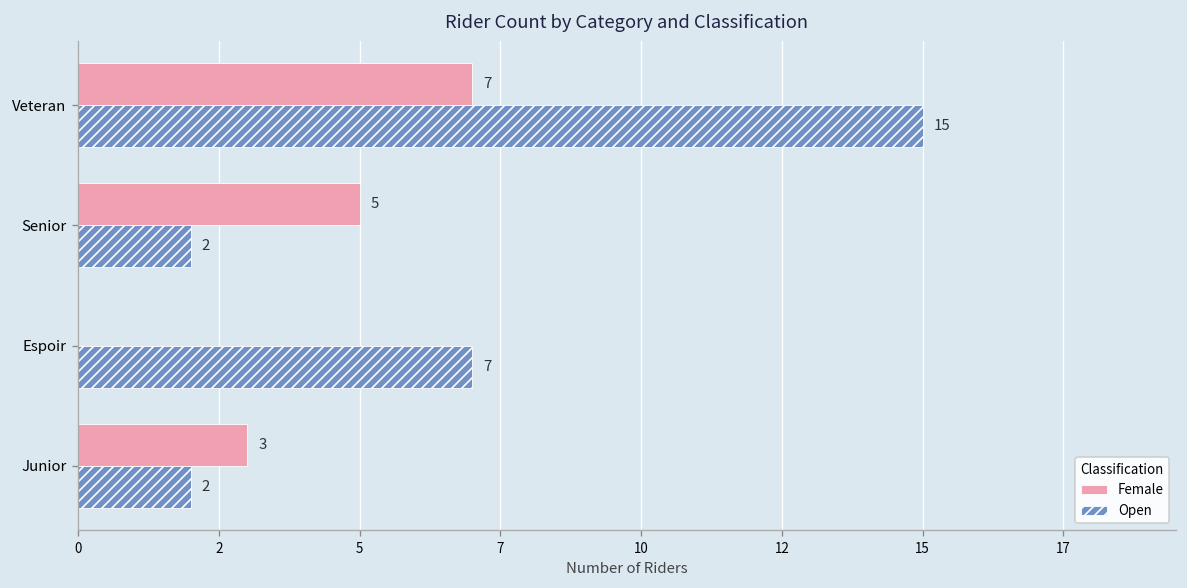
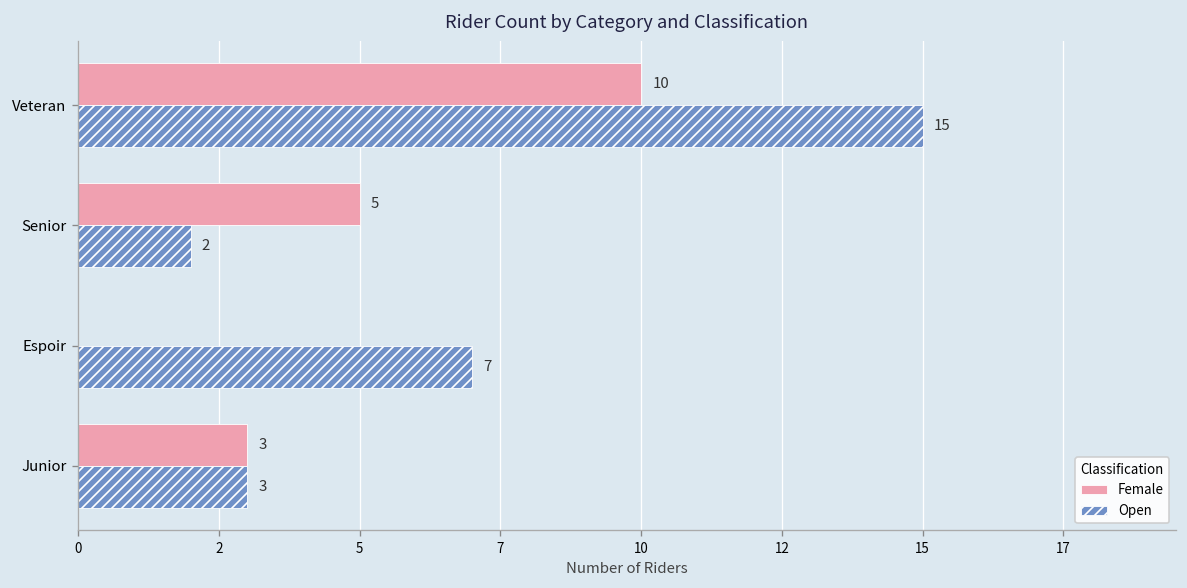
Female, Veteran: 7 -> 10
Open, Junior: 2 -> 3
